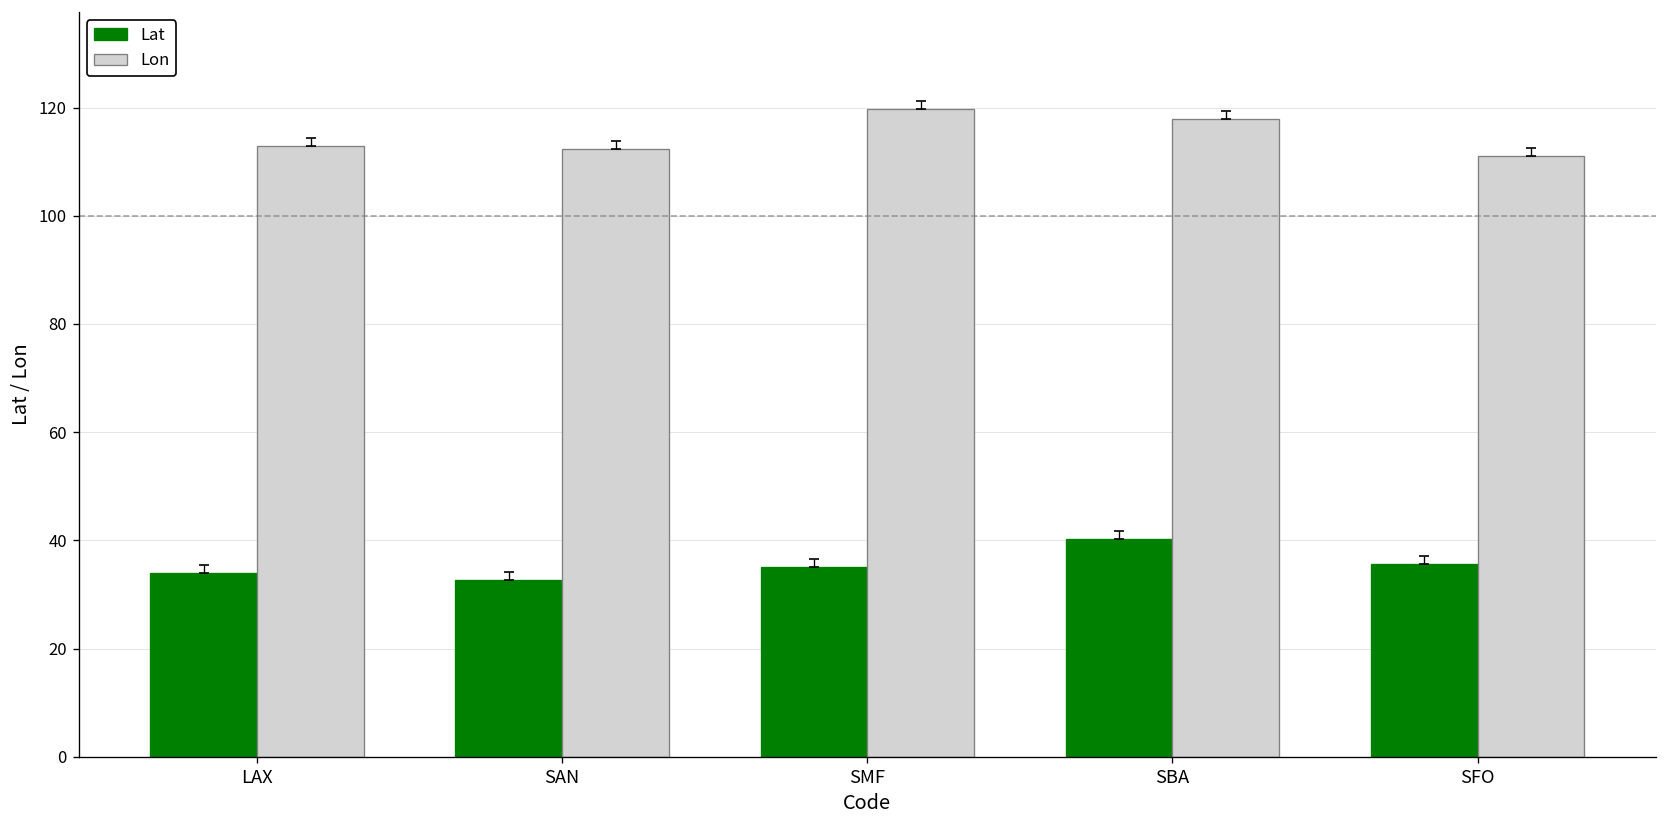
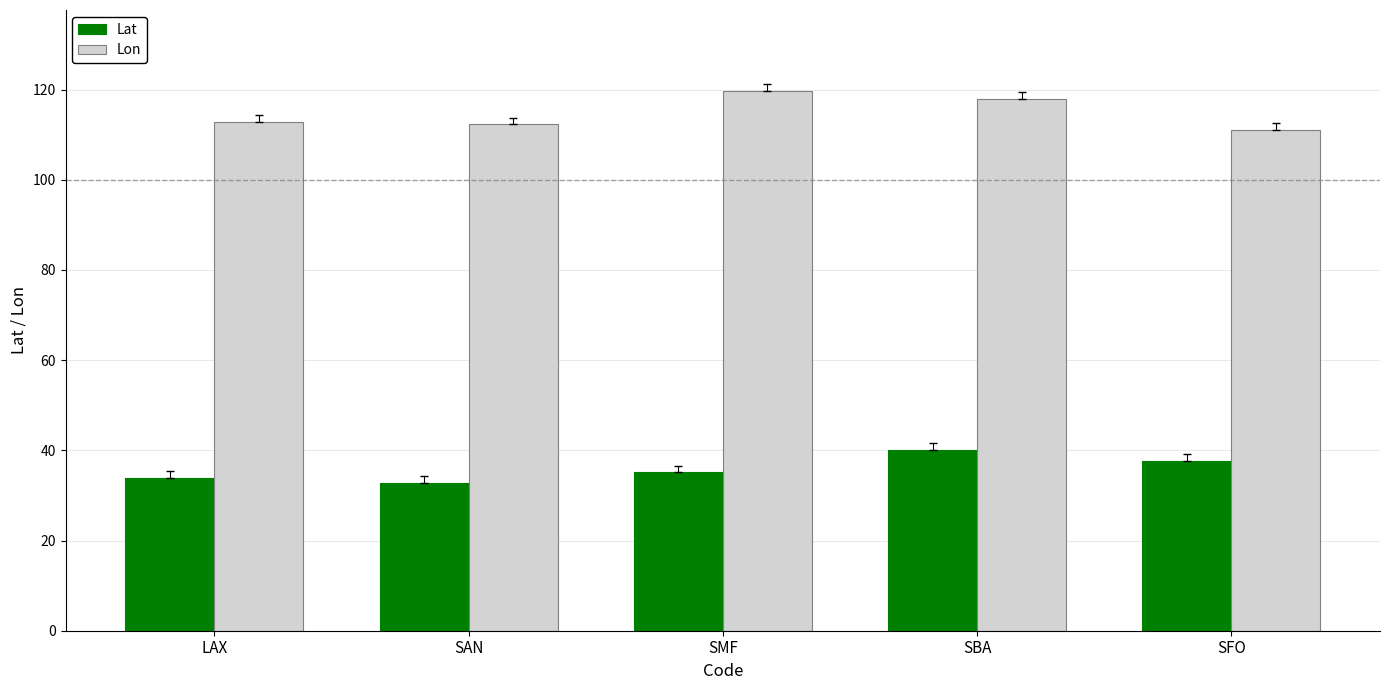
Lat, SFO: 36 -> 38
